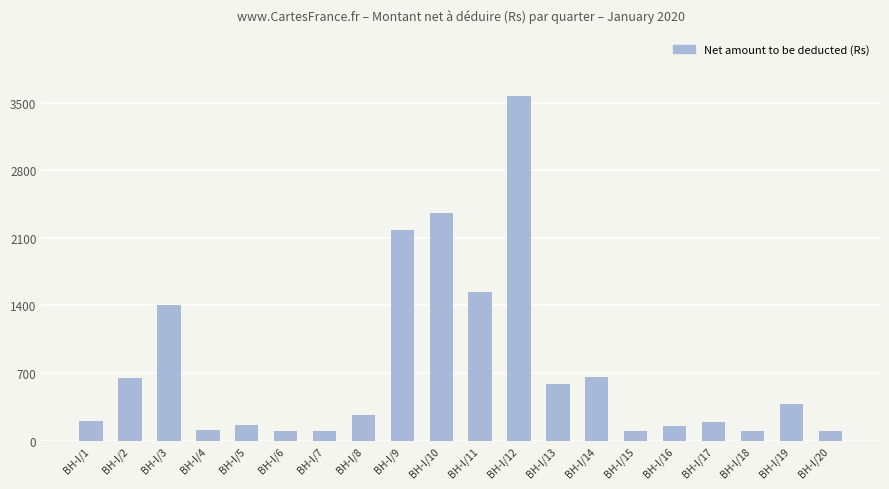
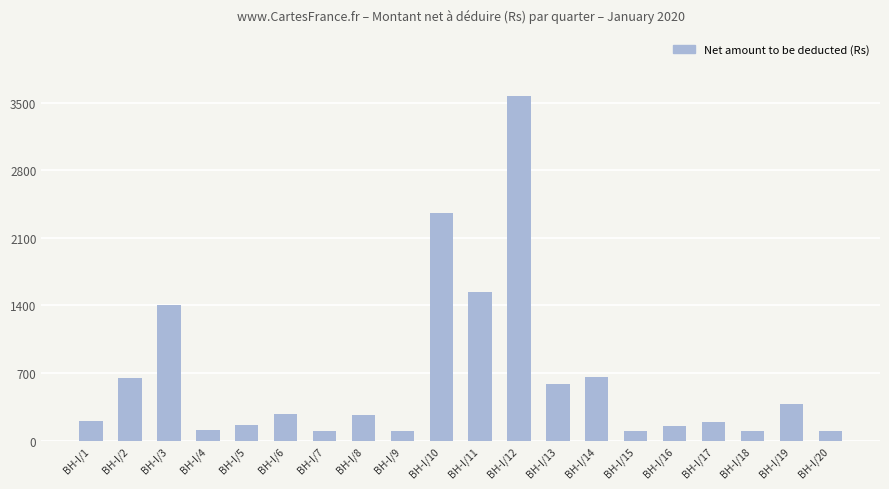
BH-I/6: 100 -> 300
BH-I/9: 2200 -> 100
